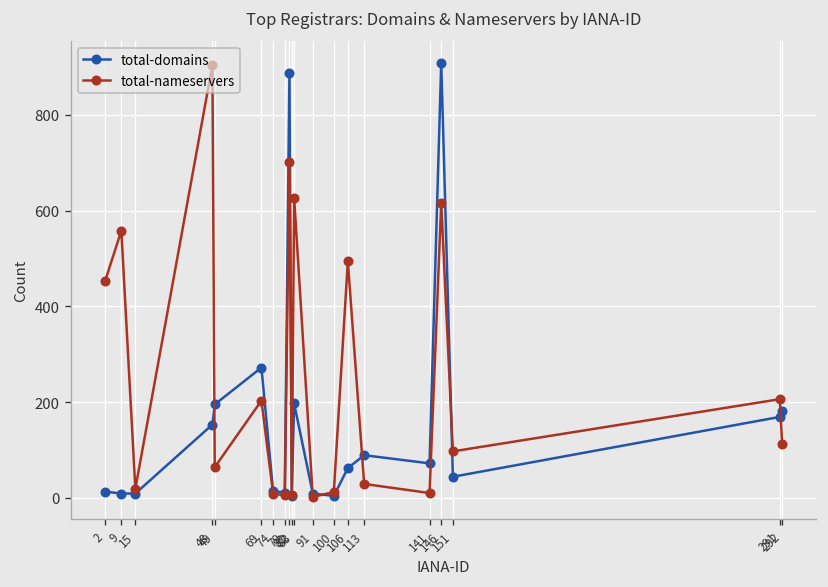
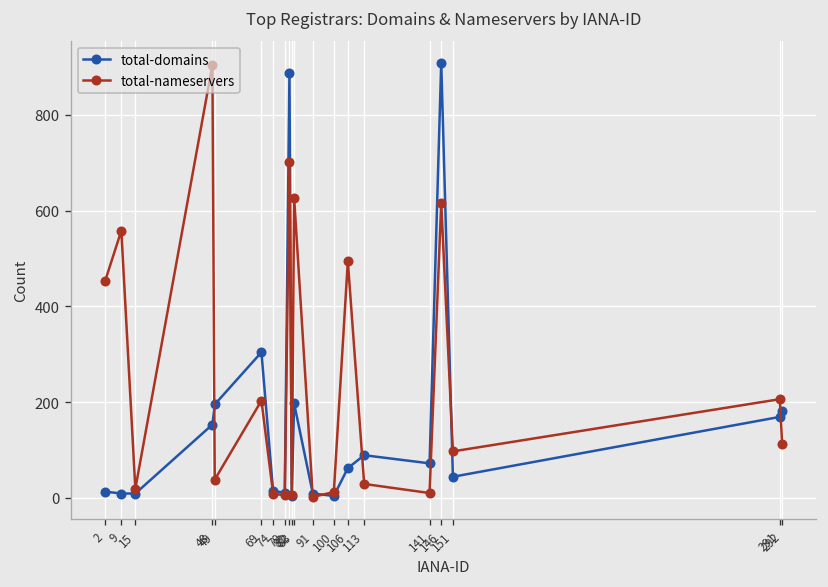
total-nameservers, 49: 60 -> 40
total-domains, 69: 270 -> 300
